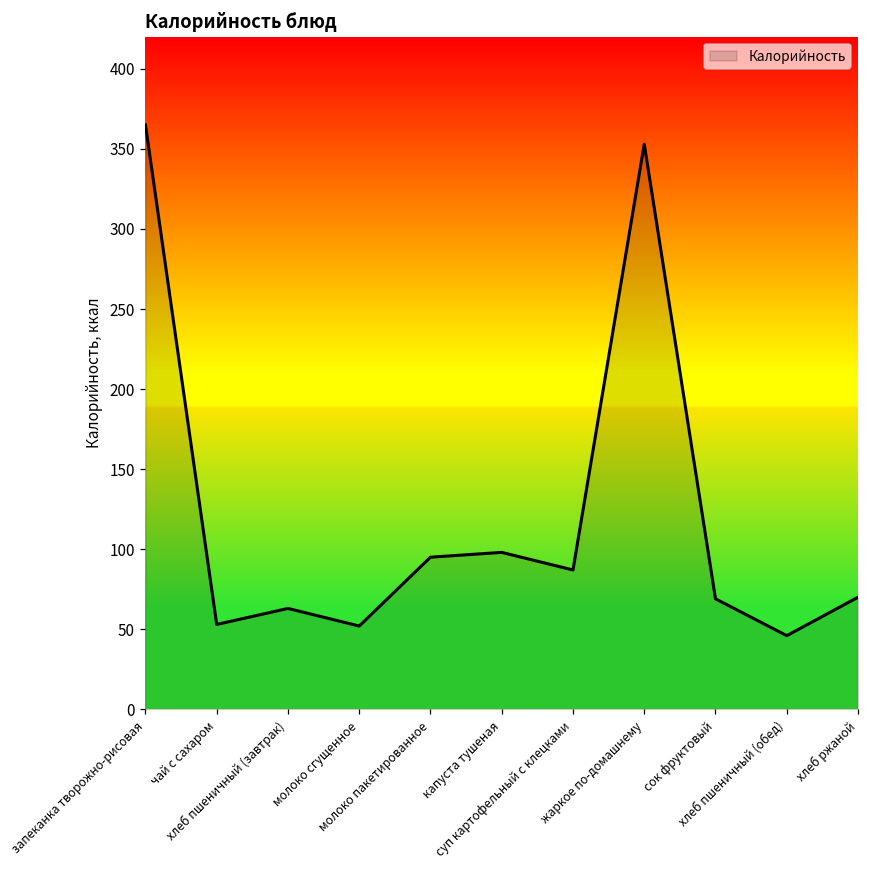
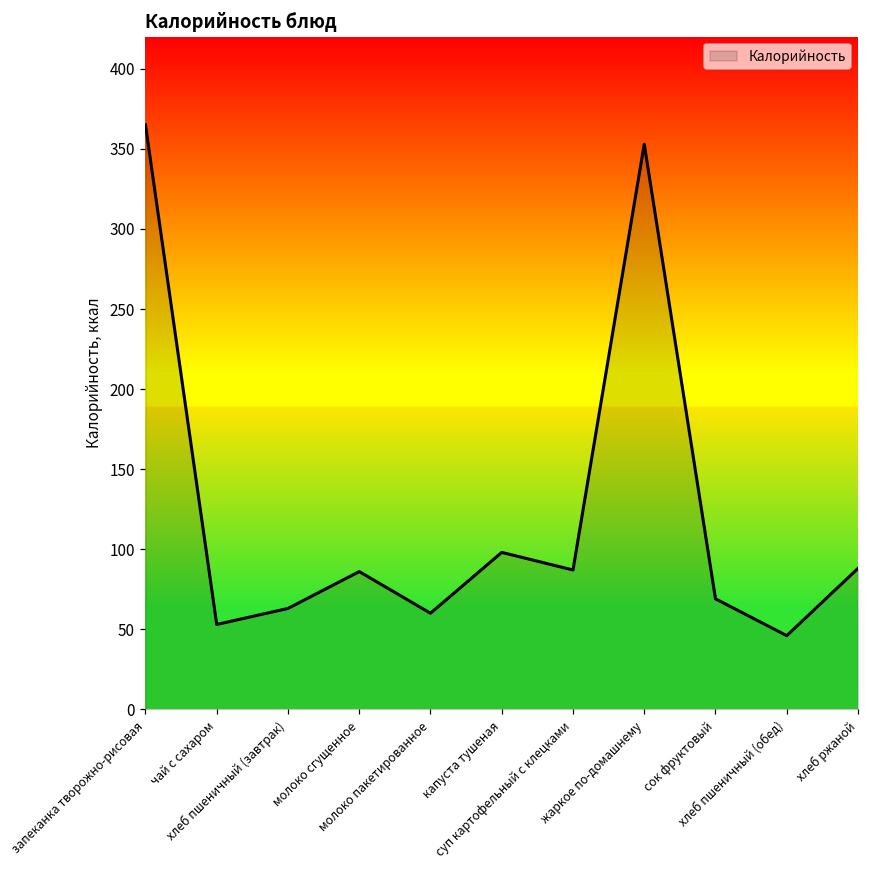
молоко сгущенное: 52 -> 86
молоко пакетированное: 95 -> 60
хлеб ржаной: 70 -> 88
